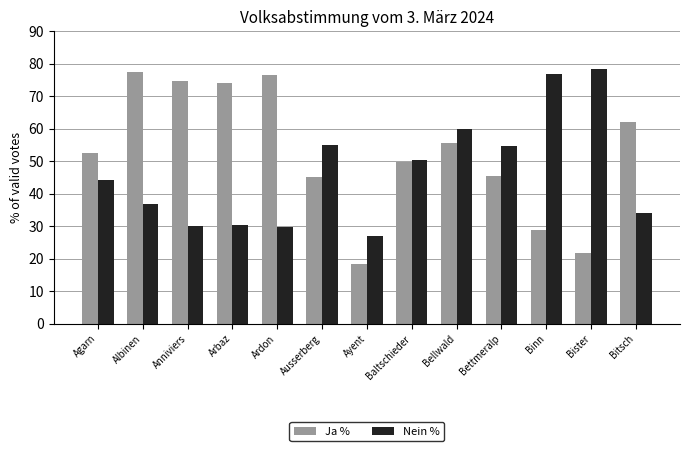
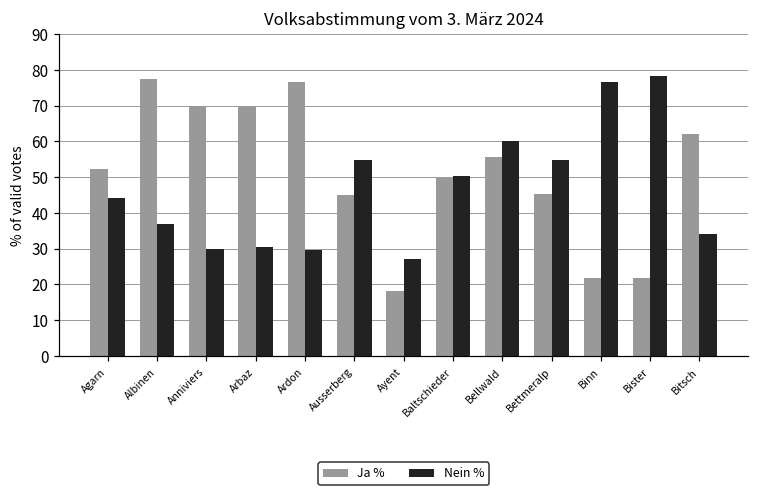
Ja %, Anniviers: 75 -> 70
Ja %, Arbaz: 74 -> 70
Ja %, Binn: 29 -> 22
